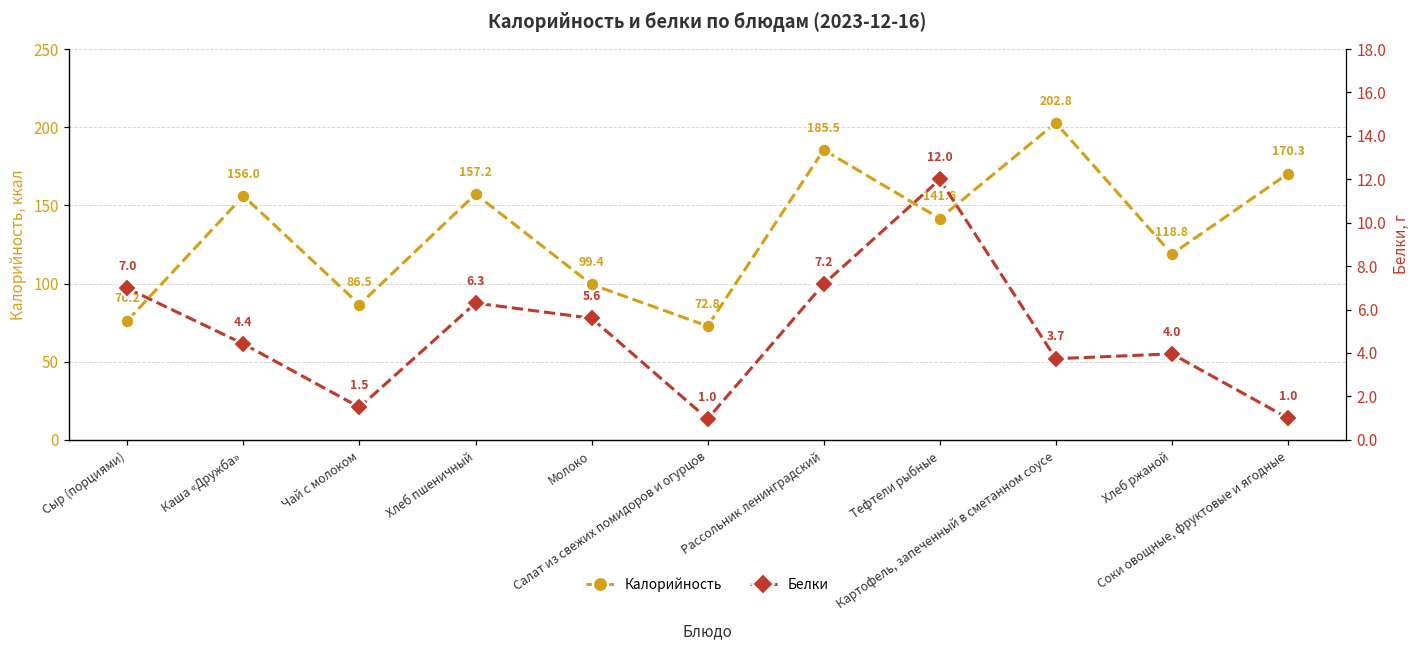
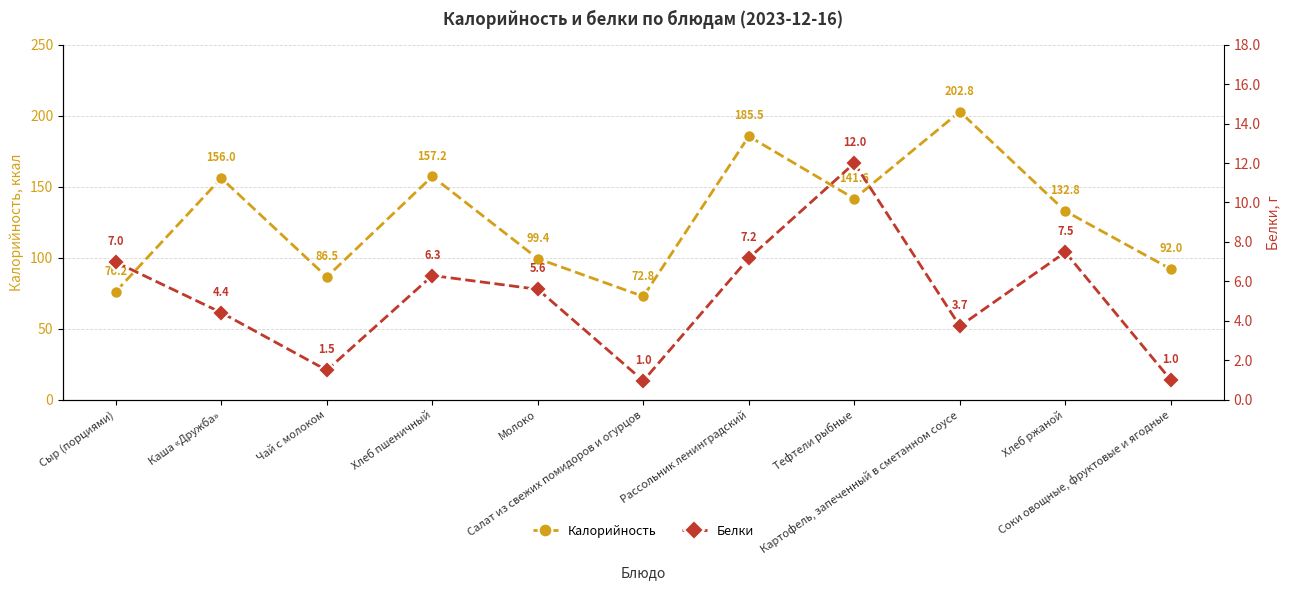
Калорийность, Хлеб ржаной: 118.8 -> 132.8
Калорийность, Соки овощные, фруктовые и ягодные: 170.3 -> 92.0
Белки, Хлеб ржаной: 4.0 -> 7.5
